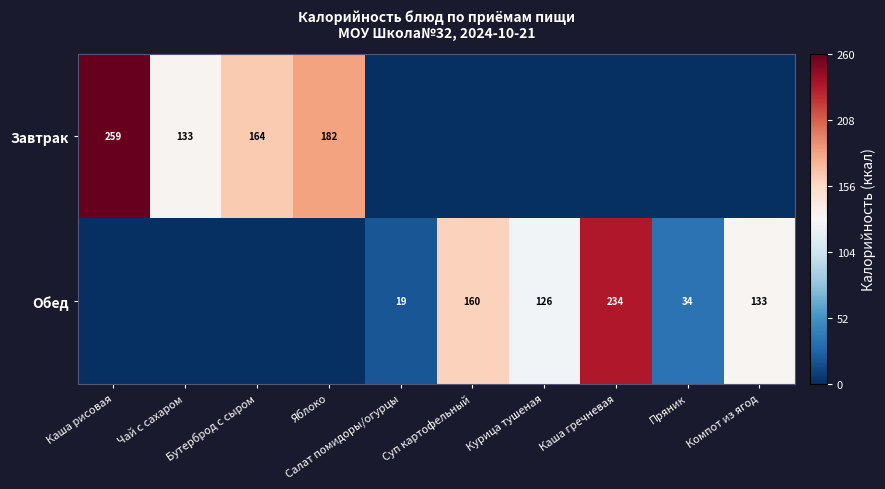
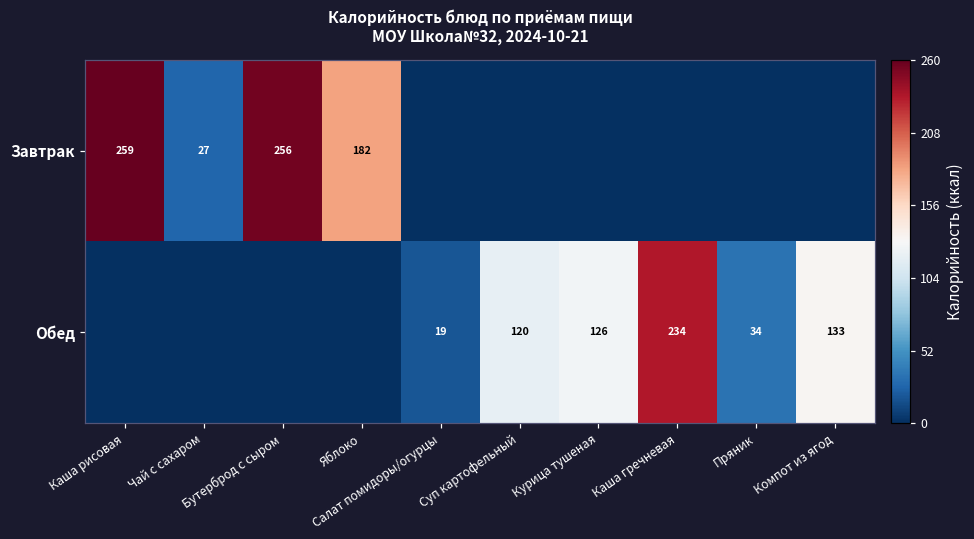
Завтрак, Чай с сахаром: 133 -> 27
Завтрак, Бутерброд с сыром: 164 -> 256
Обед, Суп картофельный: 160 -> 120
